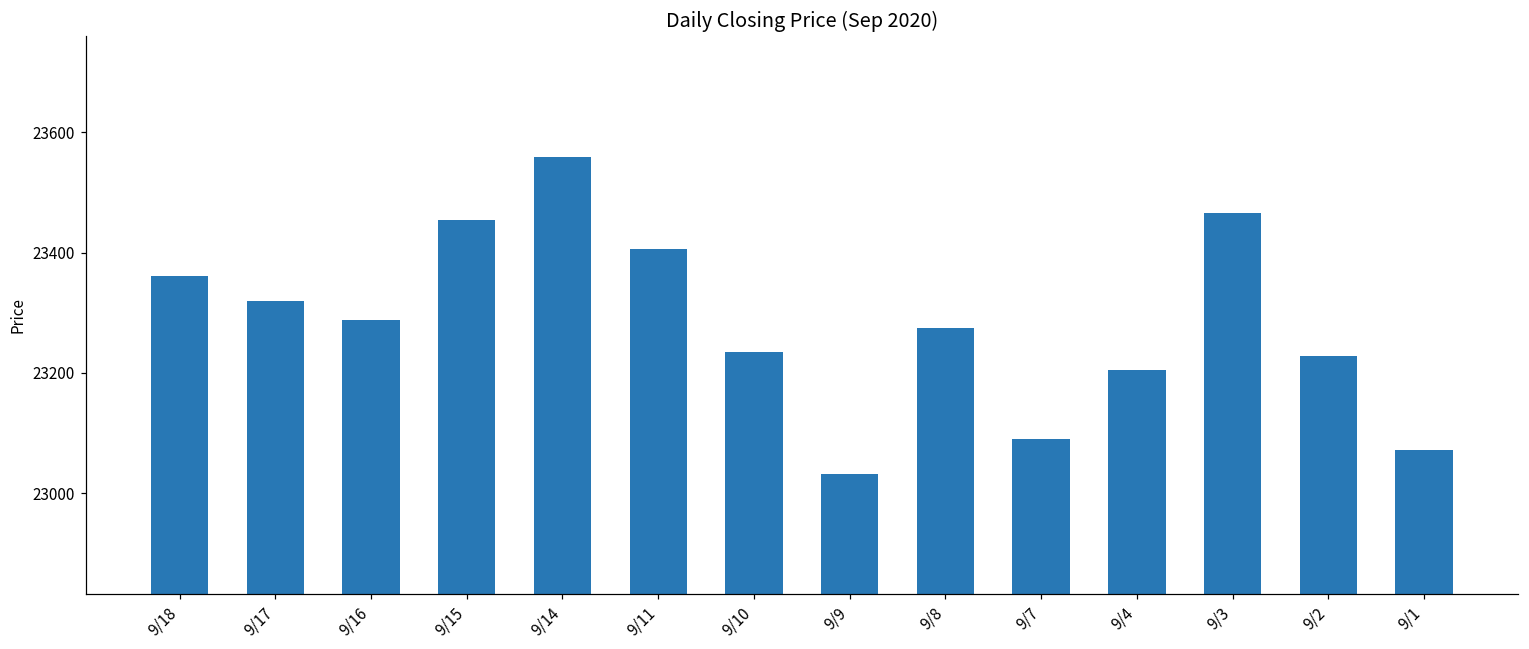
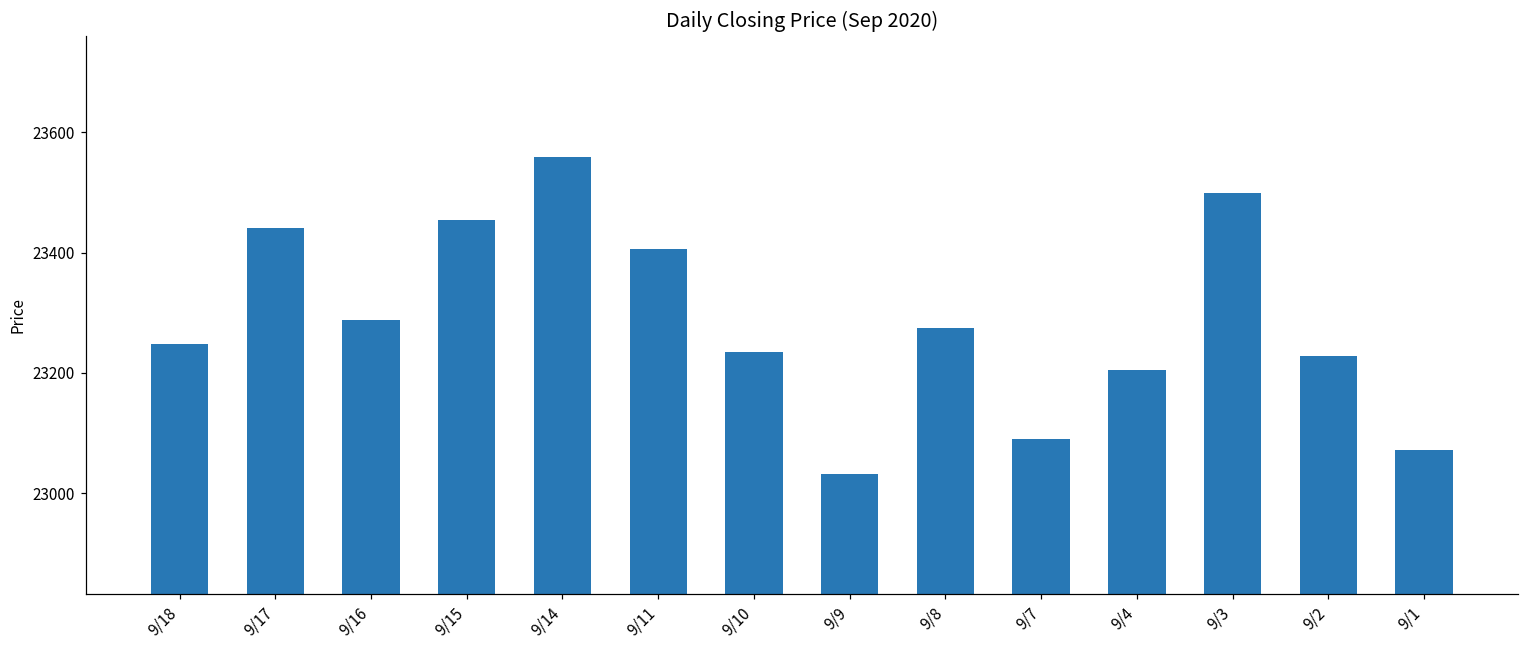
9/18: 23360 -> 23250
9/17: 23320 -> 23440
9/3: 23470 -> 23500
